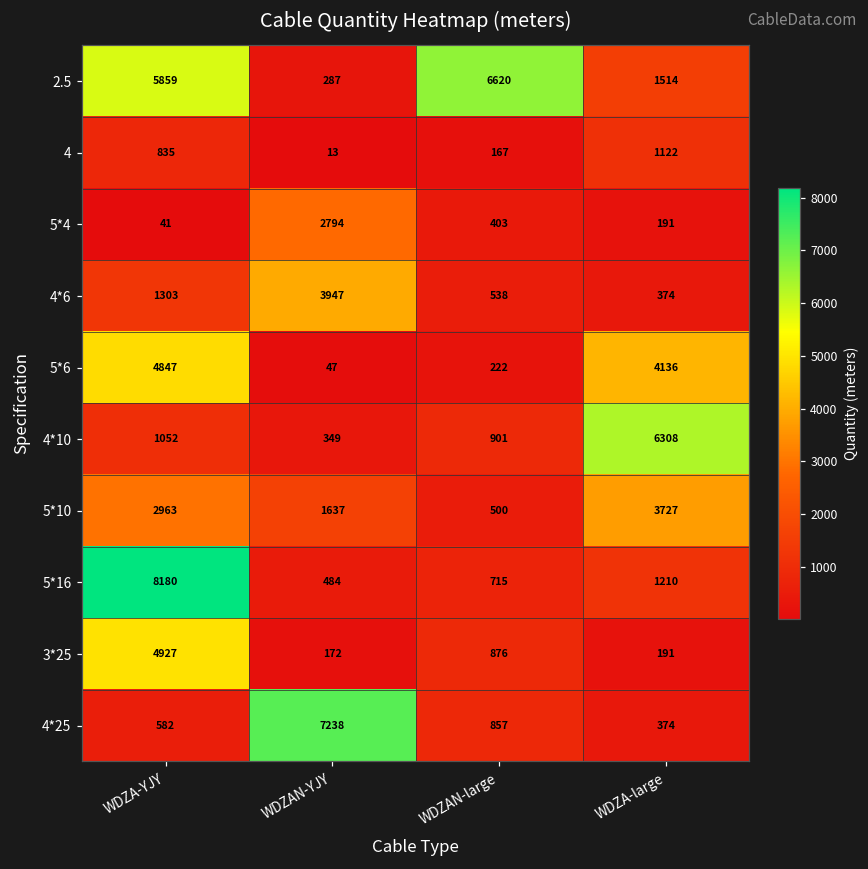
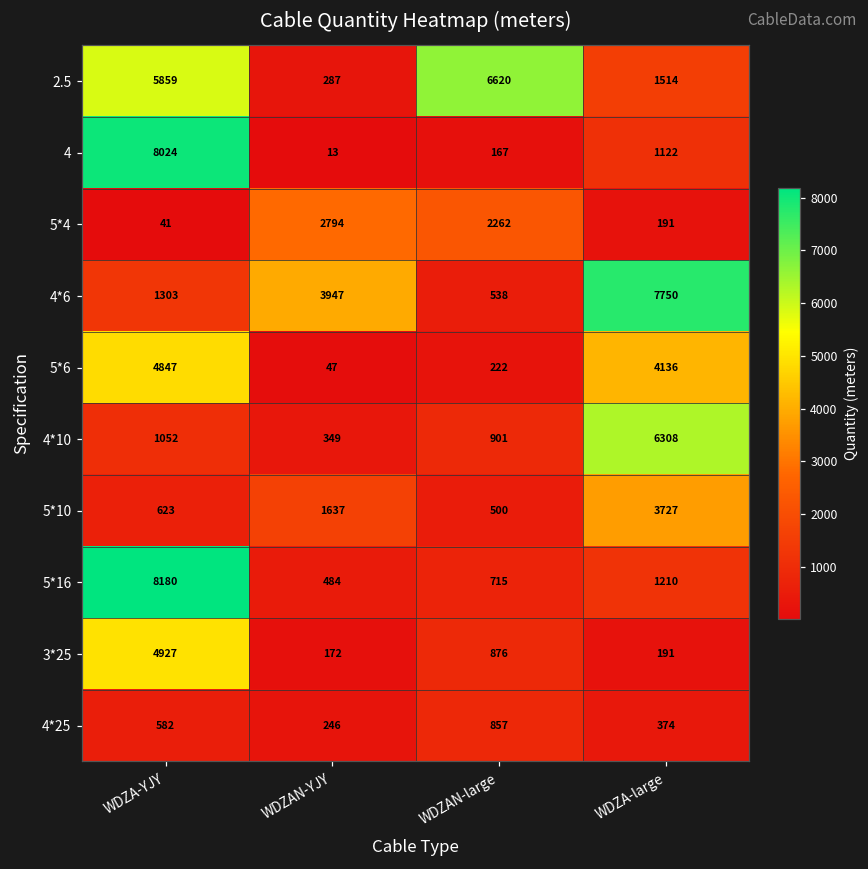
4, WDZA-YJY: 835 -> 8024
5*4, WDZAN-large: 403 -> 2262
4*6, WDZA-large: 374 -> 7750
5*10, WDZA-YJY: 2963 -> 623
4*25, WDZAN-YJY: 7238 -> 246
